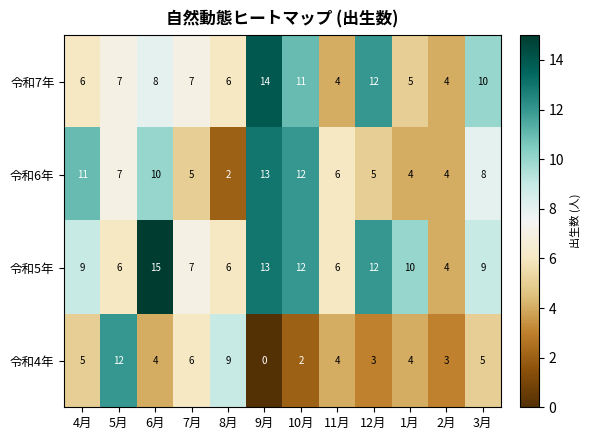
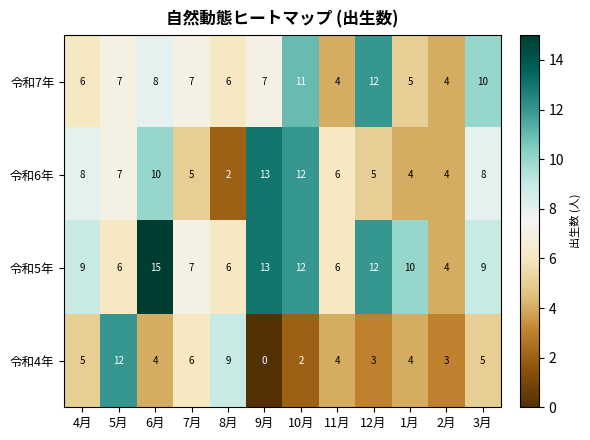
令和7年, 9月: 14 -> 7
令和6年, 4月: 11 -> 8
